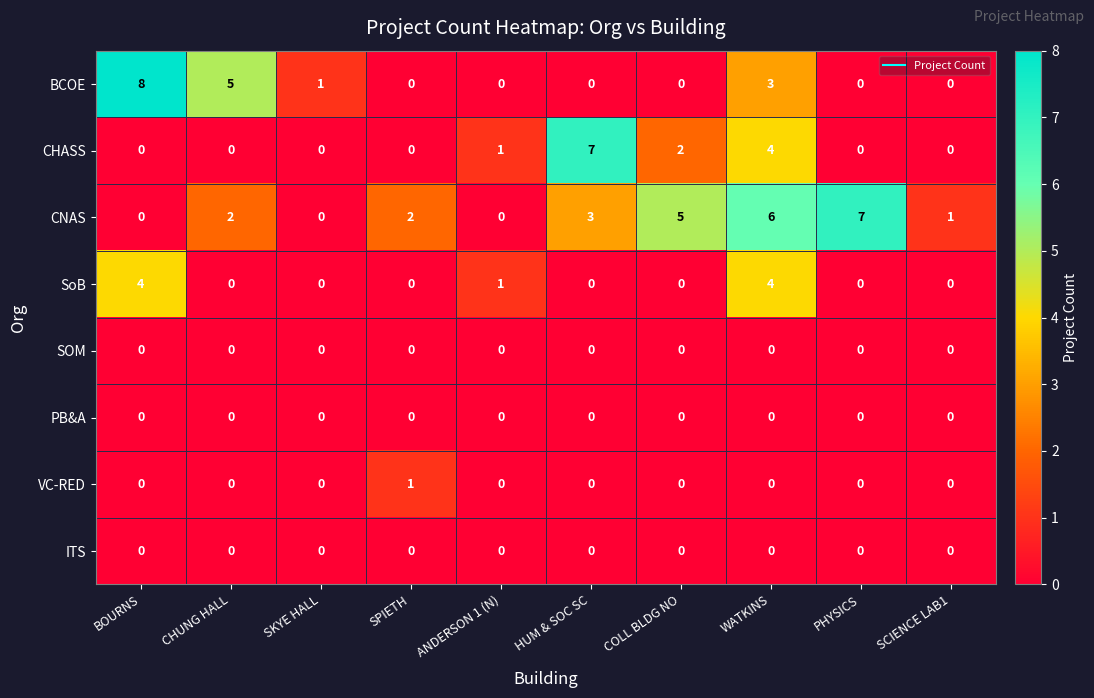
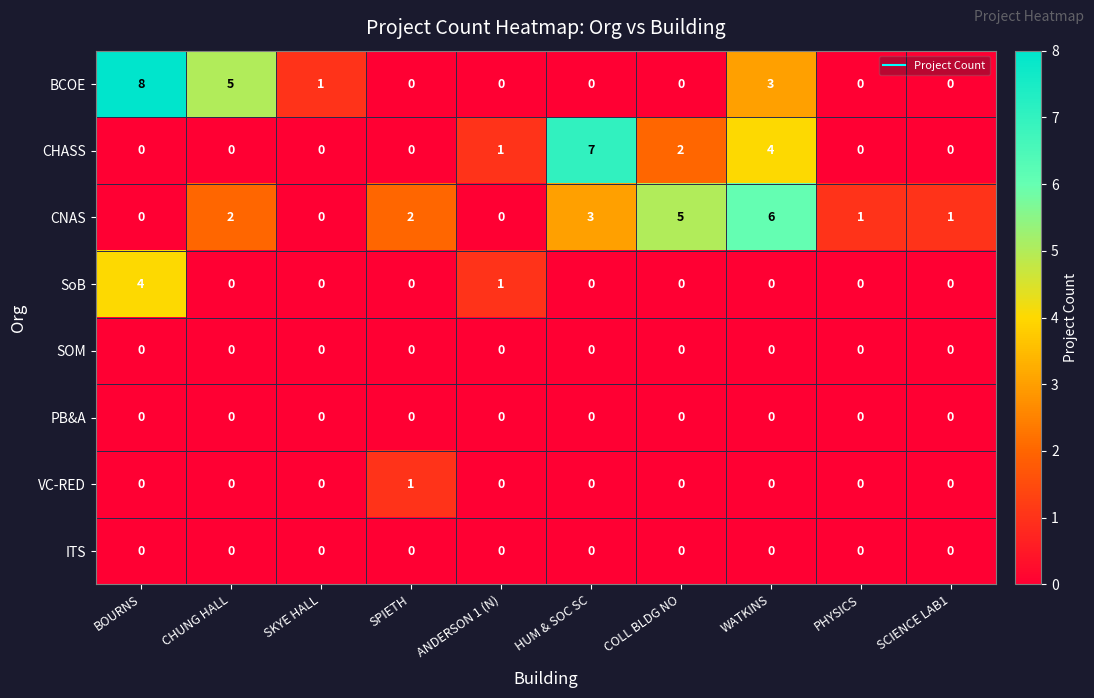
CNAS, PHYSICS: 7 -> 1
SoB, WATKINS: 4 -> 0
